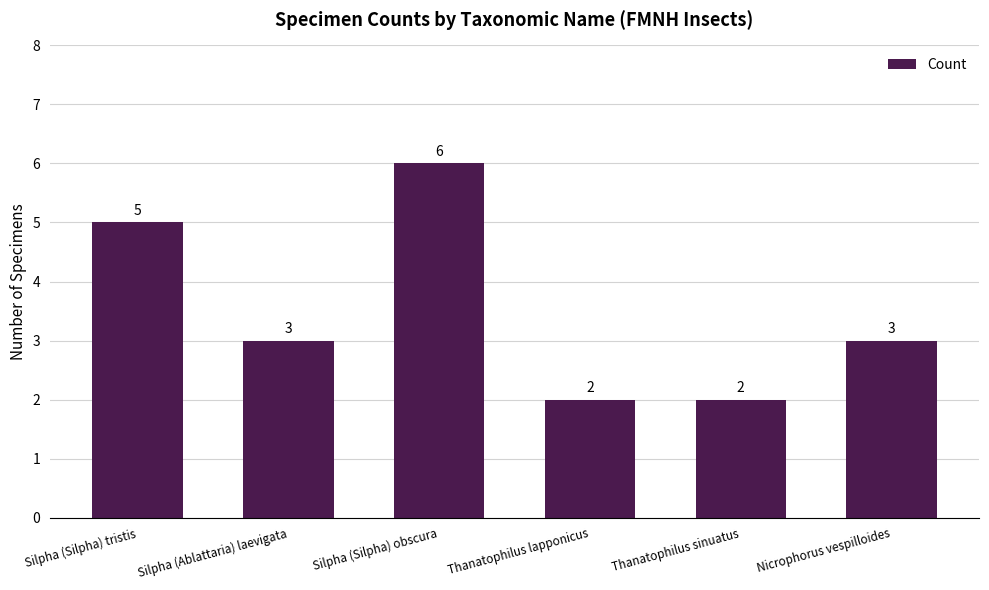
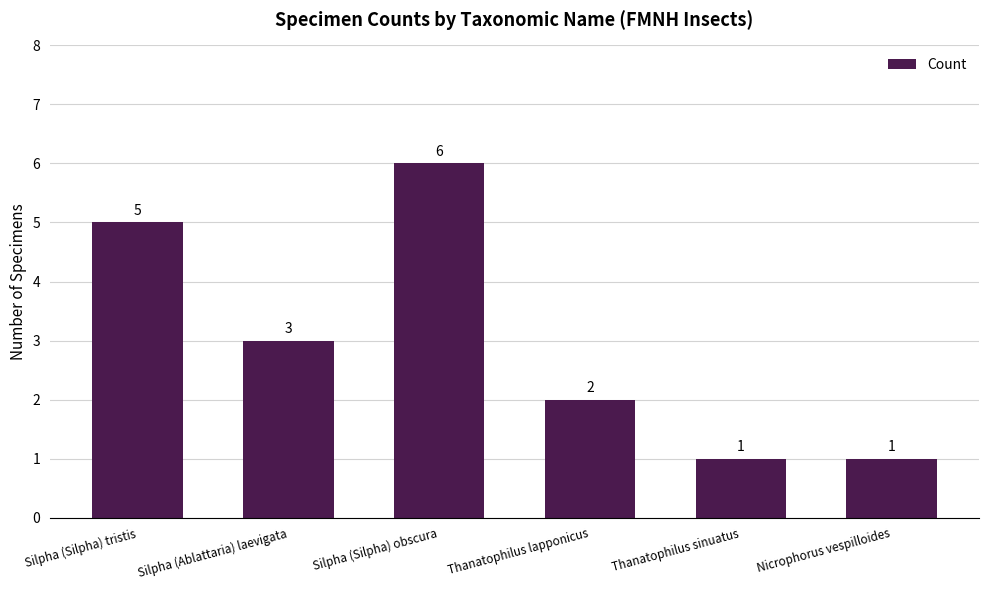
Thanatophilus sinuatus: 2 -> 1
Nicrophorus vespilloides: 3 -> 1
